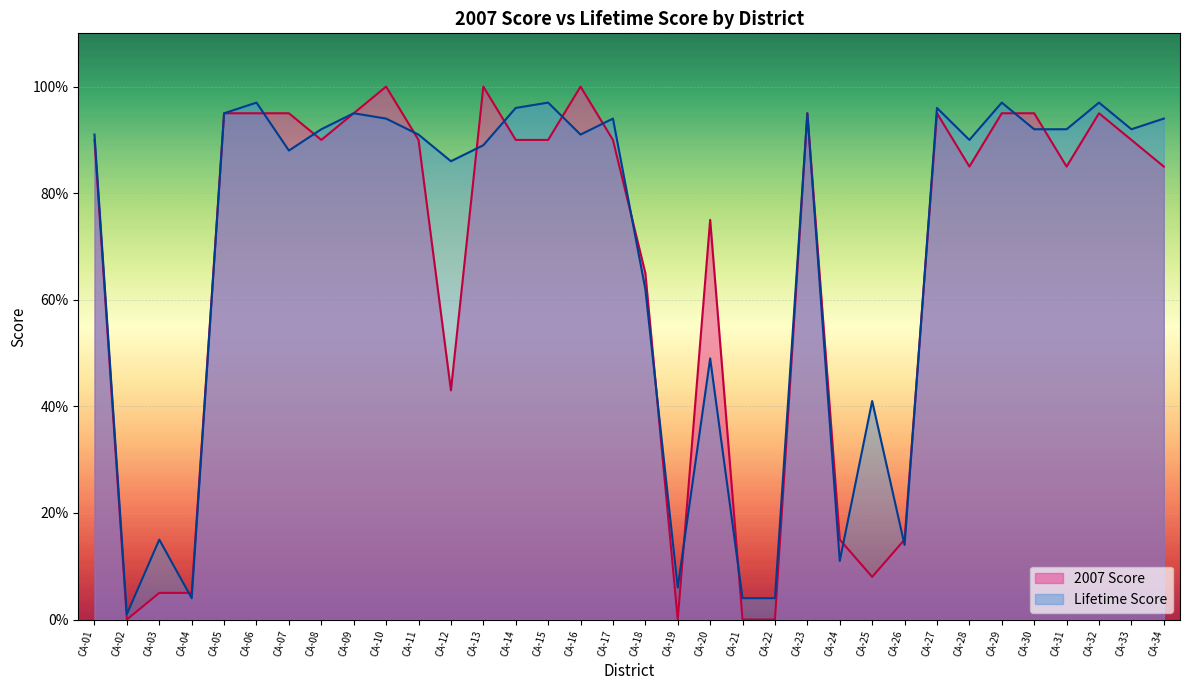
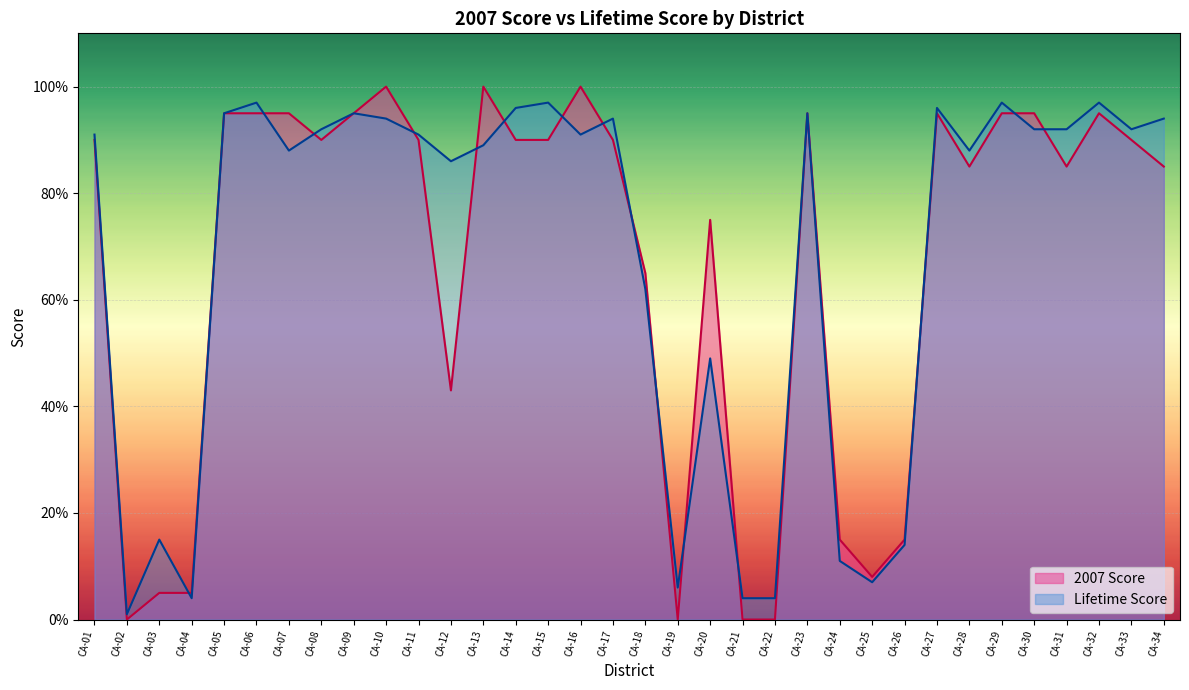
Lifetime Score, CA-25: 41% -> 7%
Lifetime Score, CA-28: 90% -> 88%
